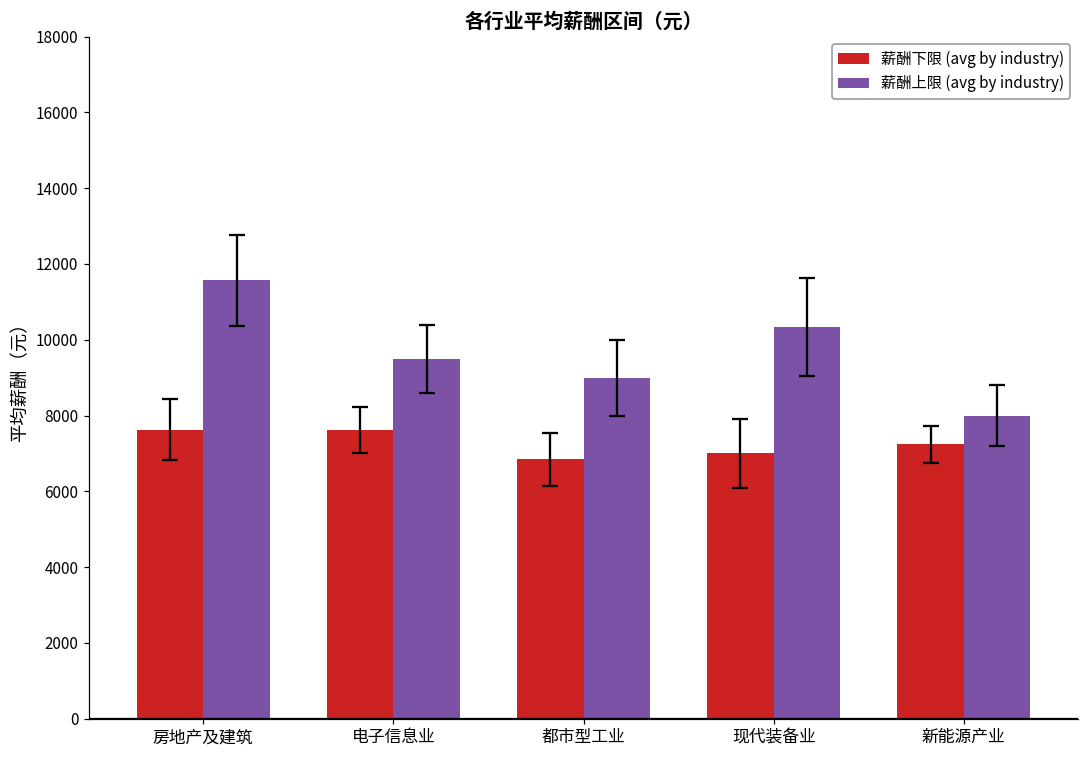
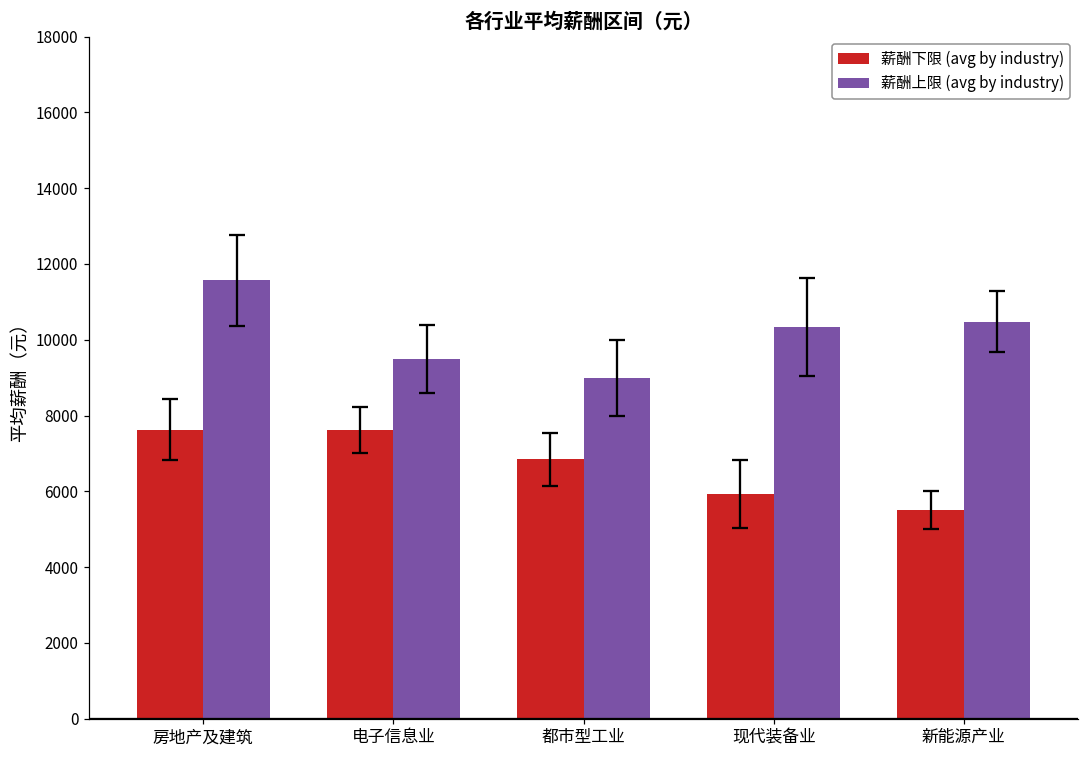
薪酬下限 (avg by industry), 现代装备业: 7000 -> 5900
薪酬下限 (avg by industry), 新能源产业: 7200 -> 5500
薪酬上限 (avg by industry), 新能源产业: 8000 -> 10500
